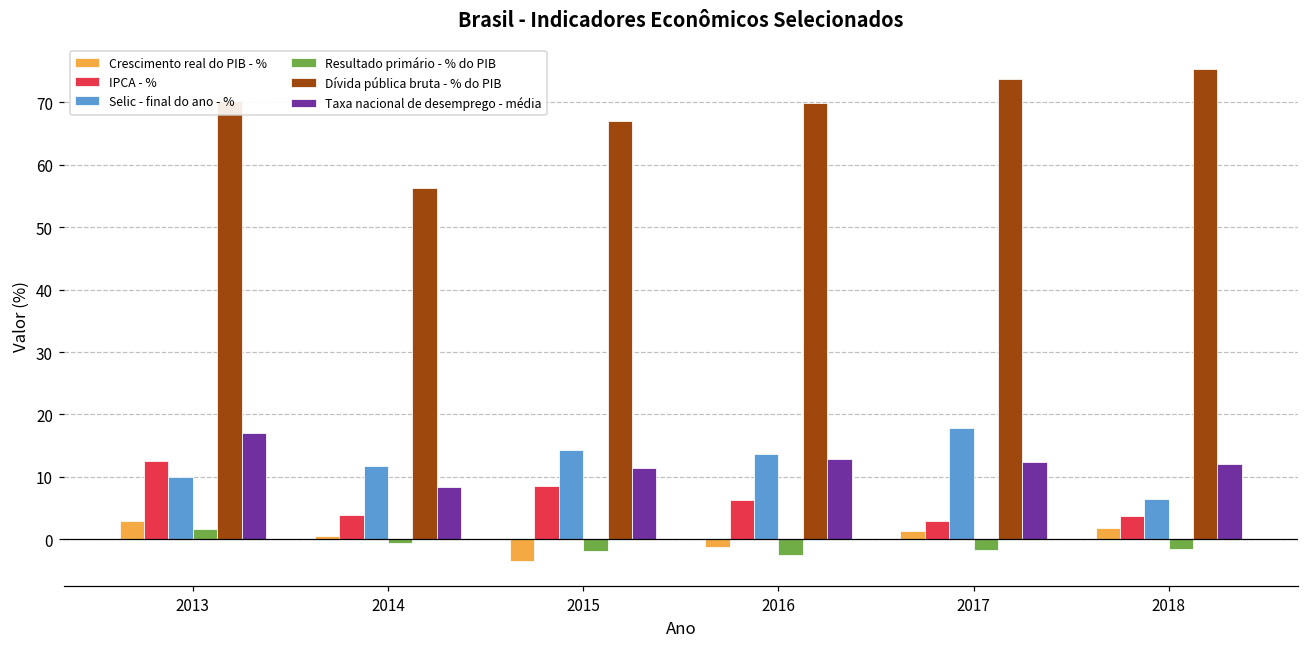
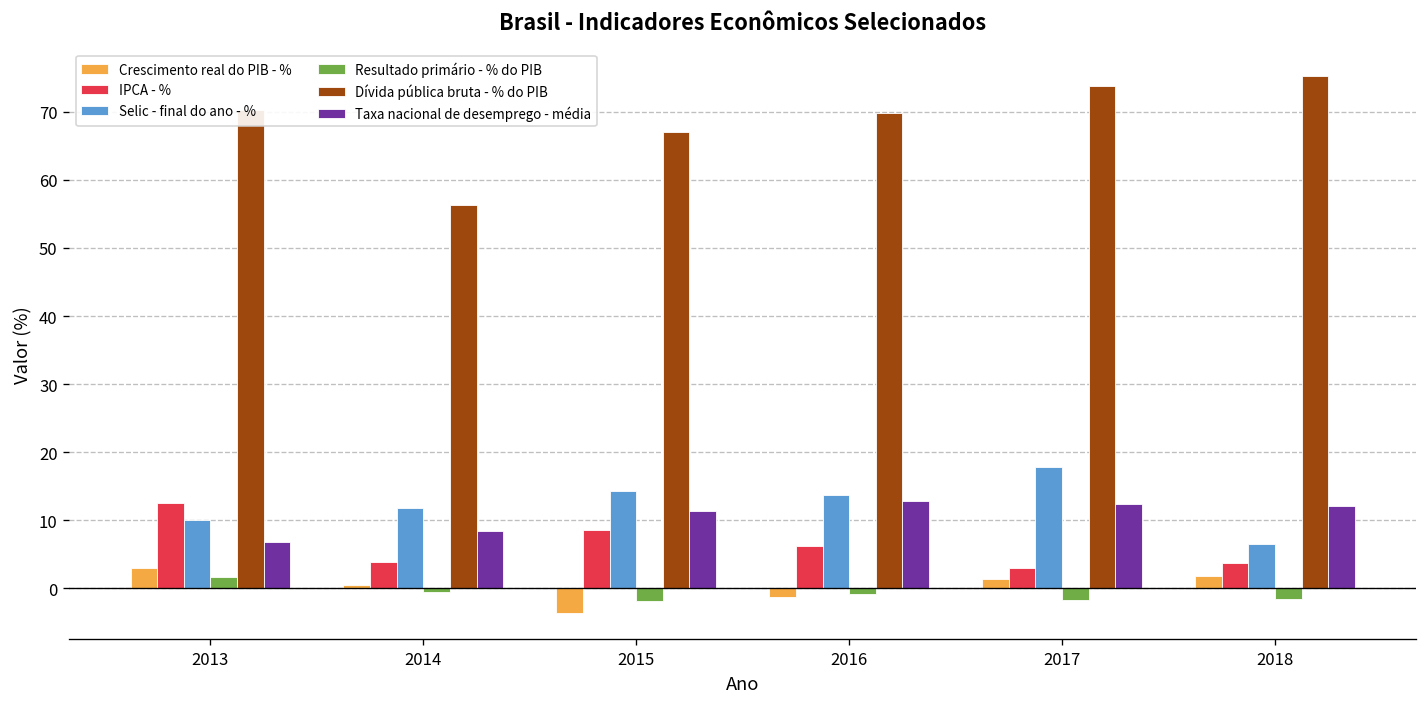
Taxa nacional de desemprego - média, 2013: 17 -> 7
Resultado primário - % do PIB, 2016: -2 -> -1
